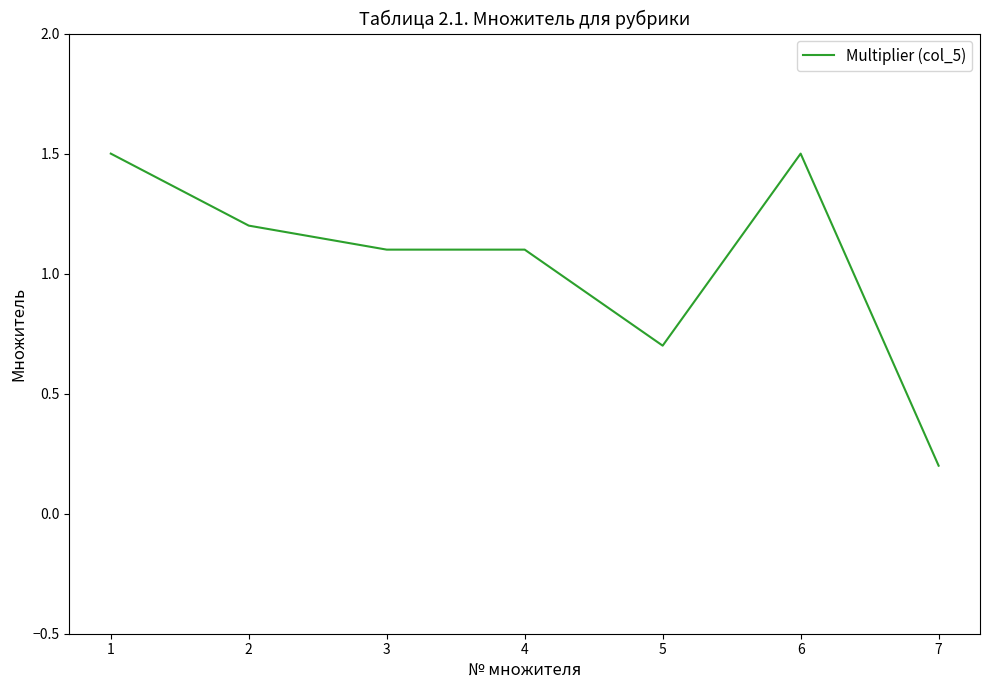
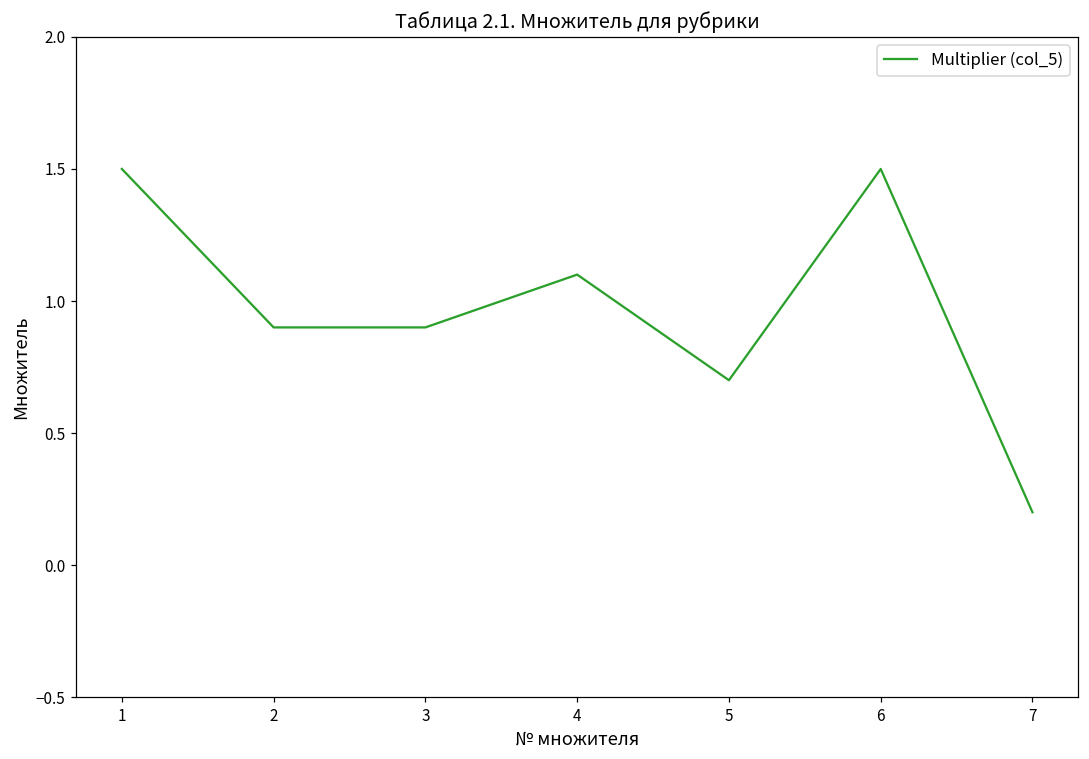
2: 1.2 -> 0.9
3: 1.1 -> 0.9
